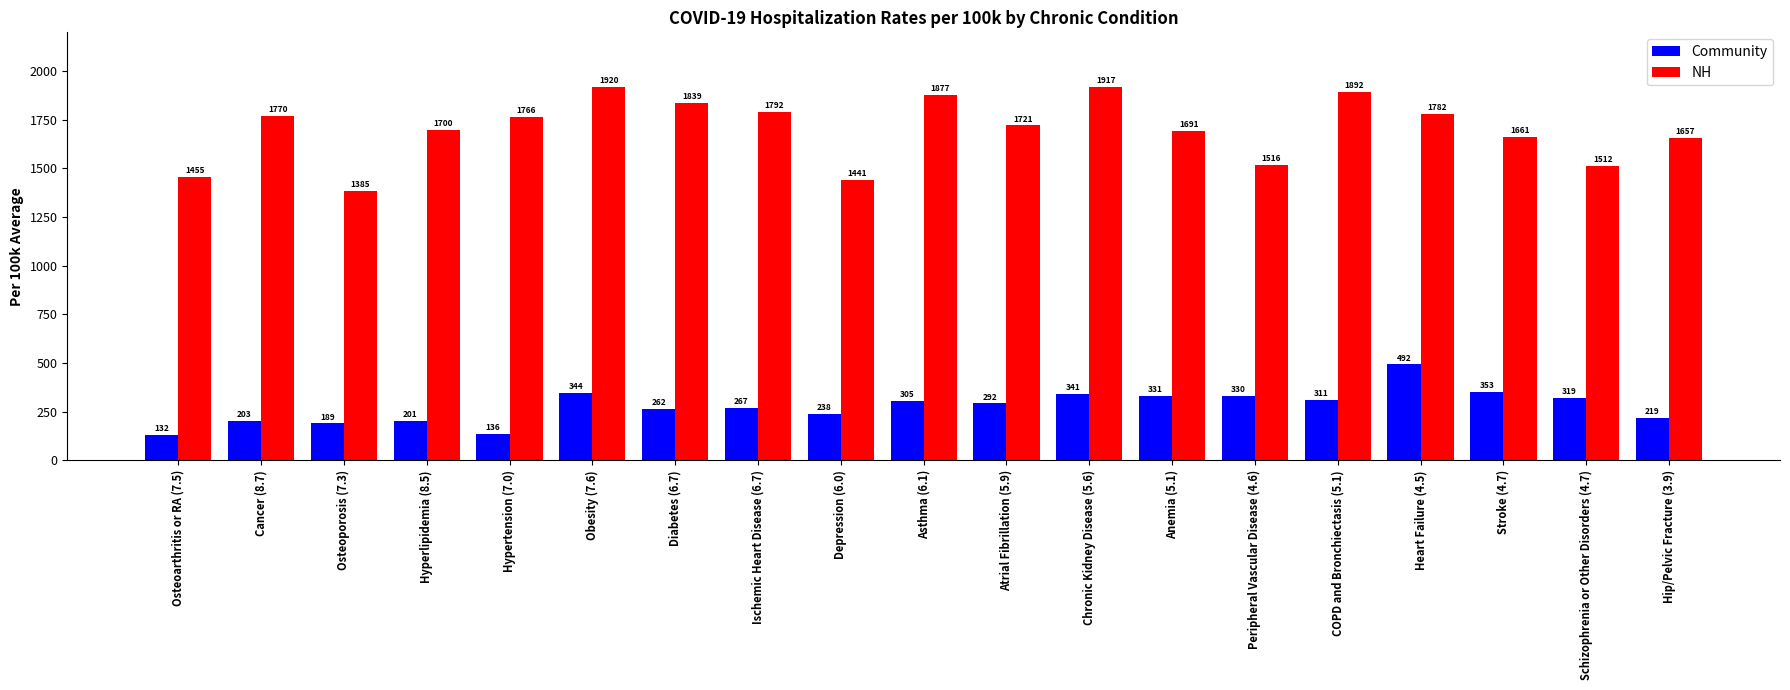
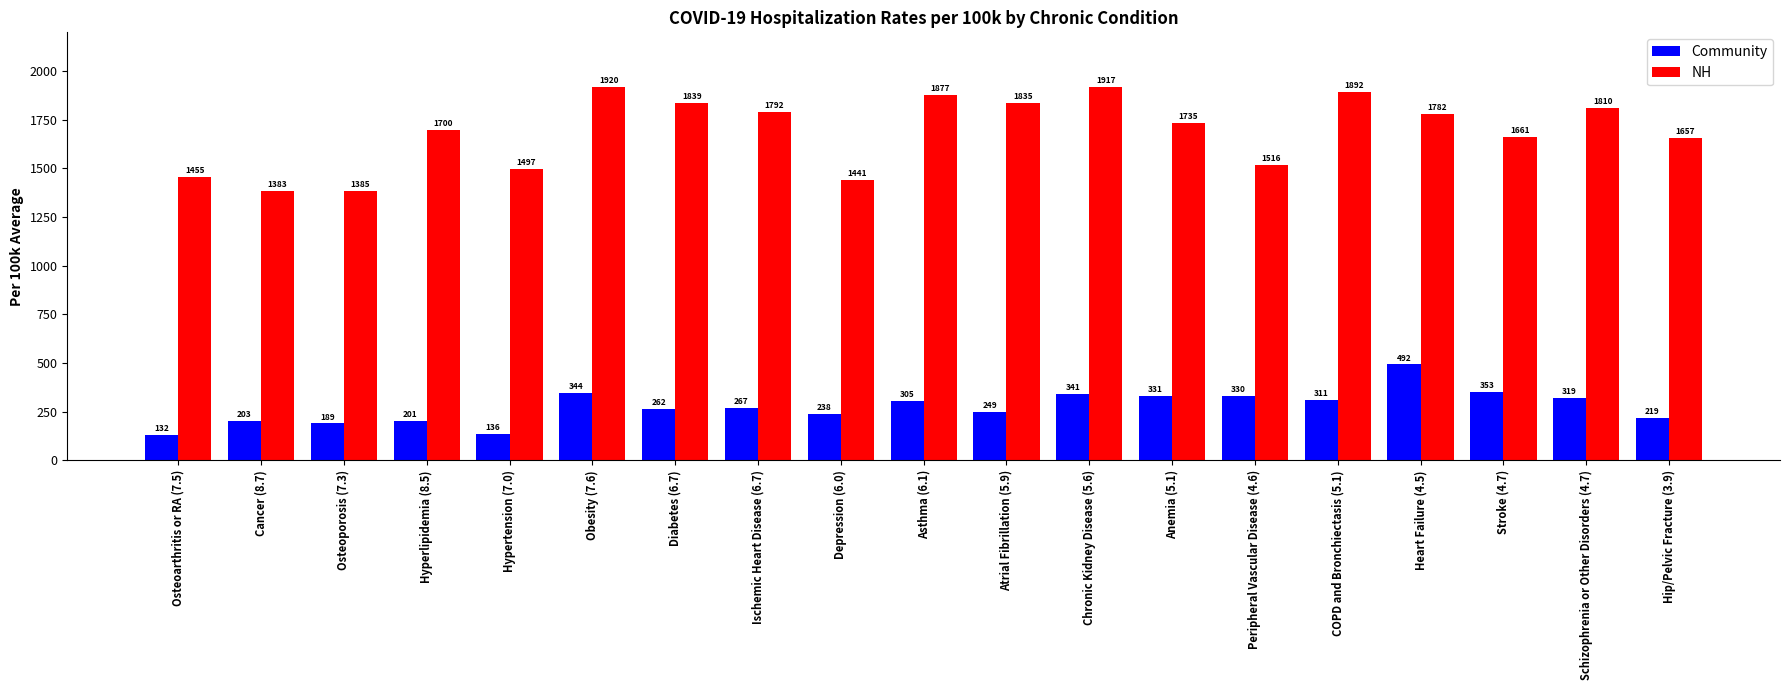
NH, Cancer (8.7): 1770 -> 1383
NH, Hypertension (7.0): 1766 -> 1497
Community, Atrial Fibrillation (5.9): 292 -> 249
NH, Atrial Fibrillation (5.9): 1721 -> 1835
NH, Anemia (5.1): 1691 -> 1735
NH, Schizophrenia or Other Disorders (4.7): 1512 -> 1810
